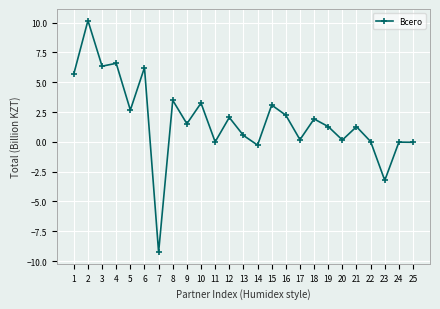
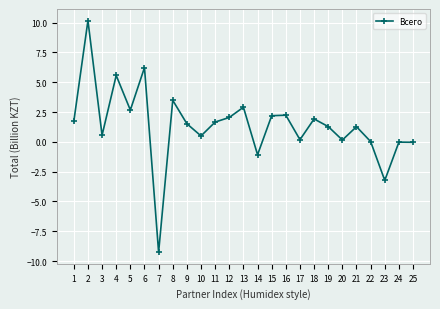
1: 5.7 -> 1.7
3: 6.3 -> 0.6
4: 6.6 -> 5.6
10: 3.3 -> 0.5
11: 0.0 -> 1.7
13: 0.5 -> 2.9
14: -0.3 -> -1.1
15: 3.1 -> 2.2
